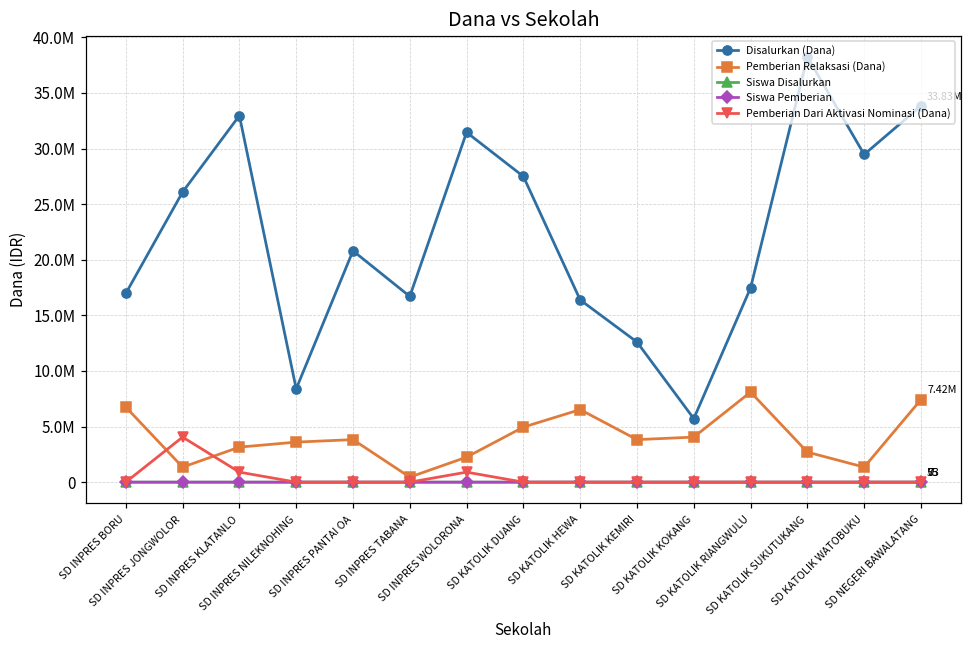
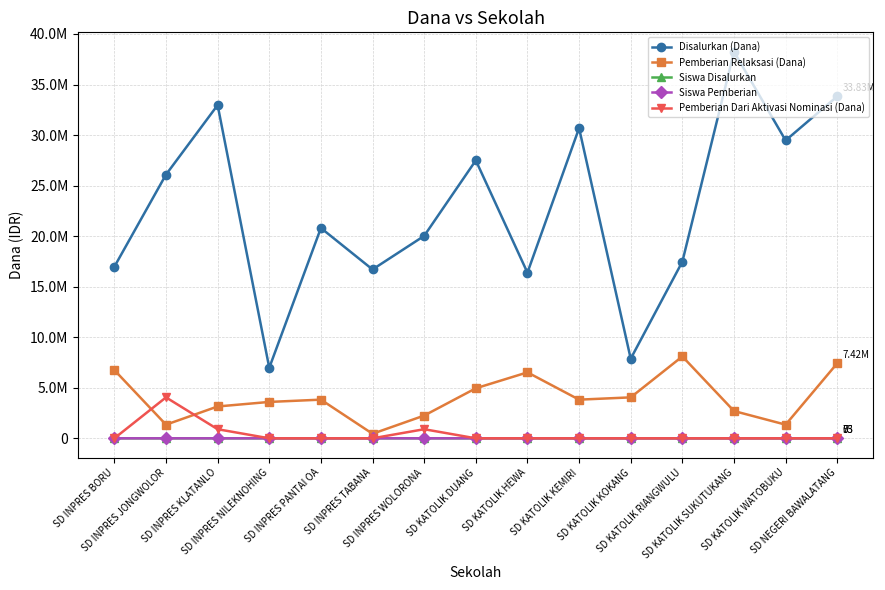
Disalurkan (Dana), SD INPRES NILEKNOHING: 8400000 -> 7000000
Disalurkan (Dana), SD INPRES WOLORONA: 31500000 -> 20000000
Disalurkan (Dana), SD KATOLIK KEMIRI: 12600000 -> 30700000
Disalurkan (Dana), SD KATOLIK KOKANG: 5700000 -> 7900000
